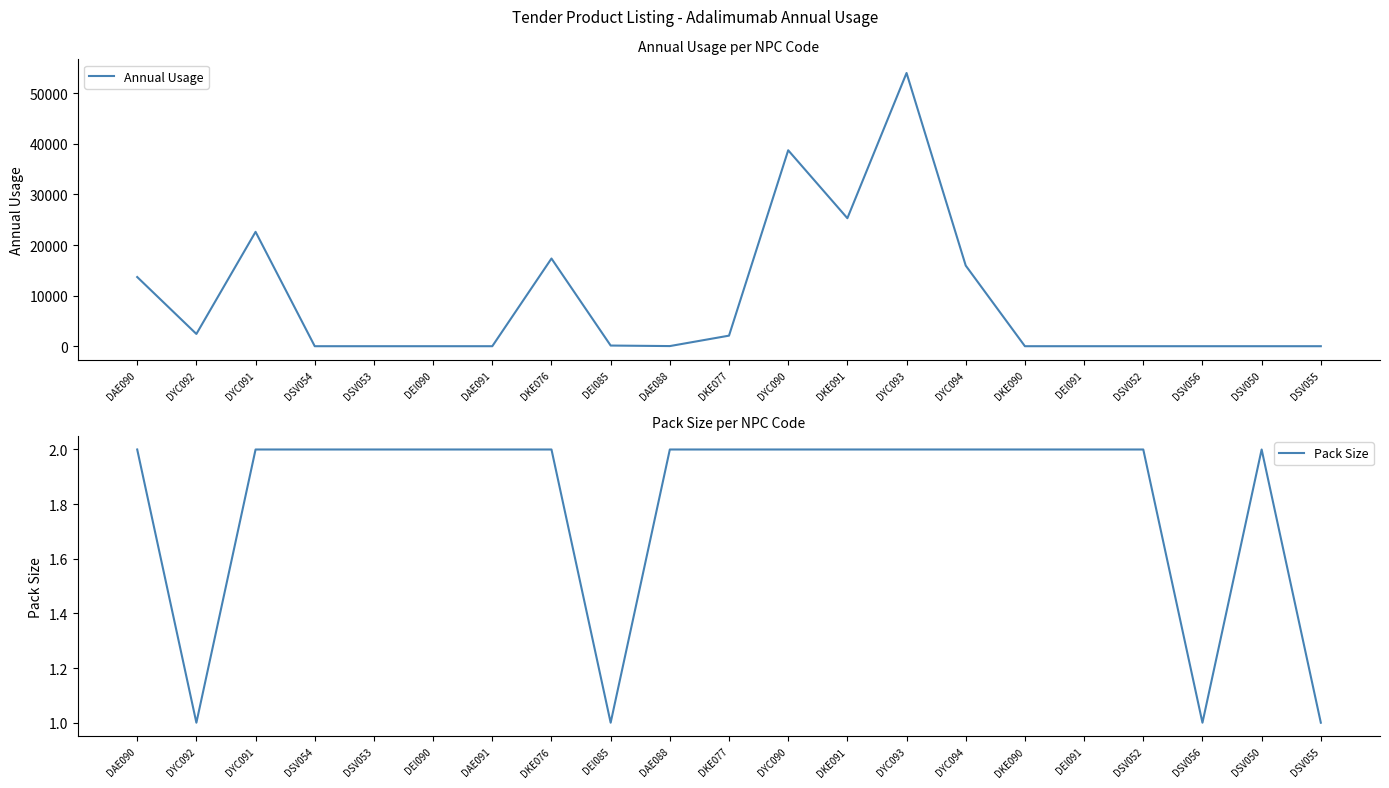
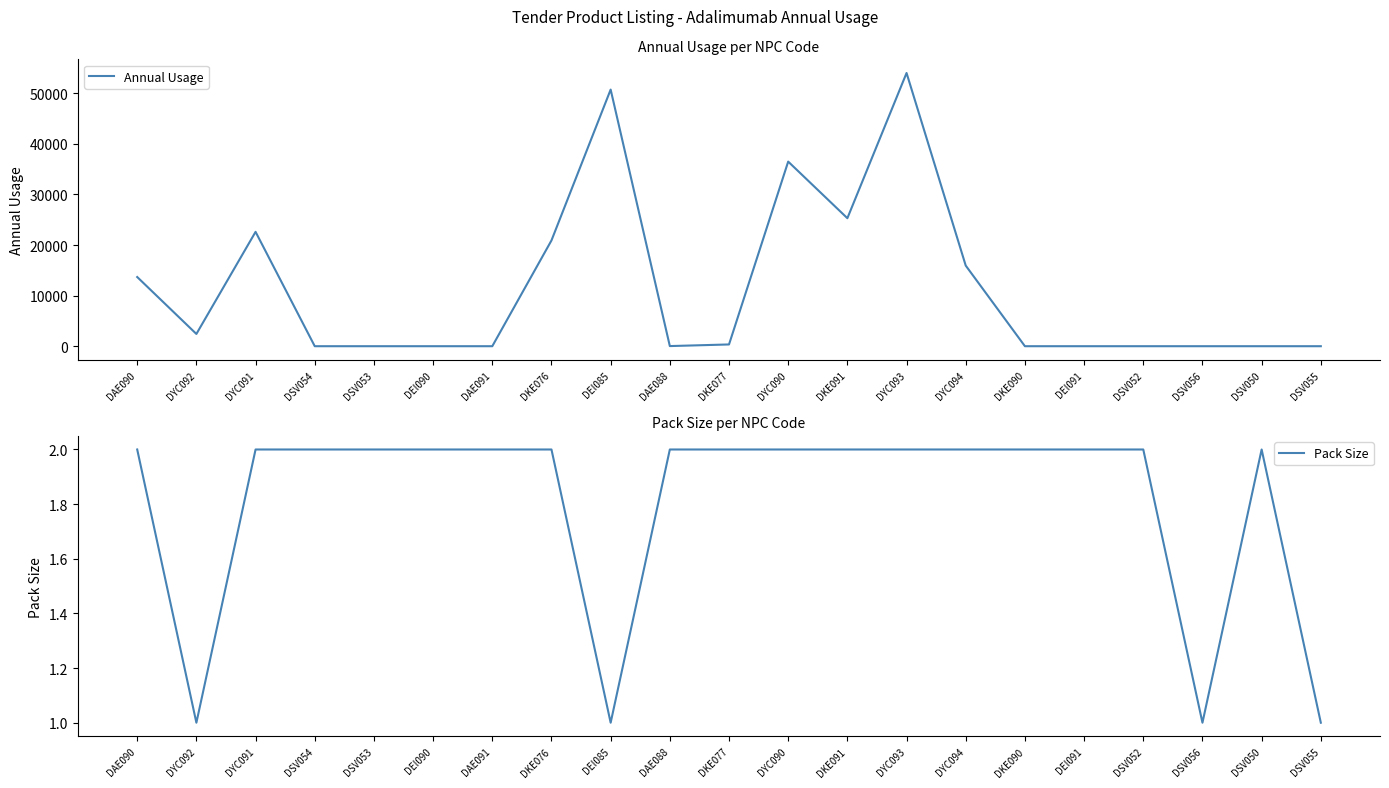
Annual Usage per NPC Code, DKE076: 17000 -> 21000
Annual Usage per NPC Code, DEI085: 0 -> 51000
Annual Usage per NPC Code, DKE077: 2000 -> 0
Annual Usage per NPC Code, DYC090: 39000 -> 36000
